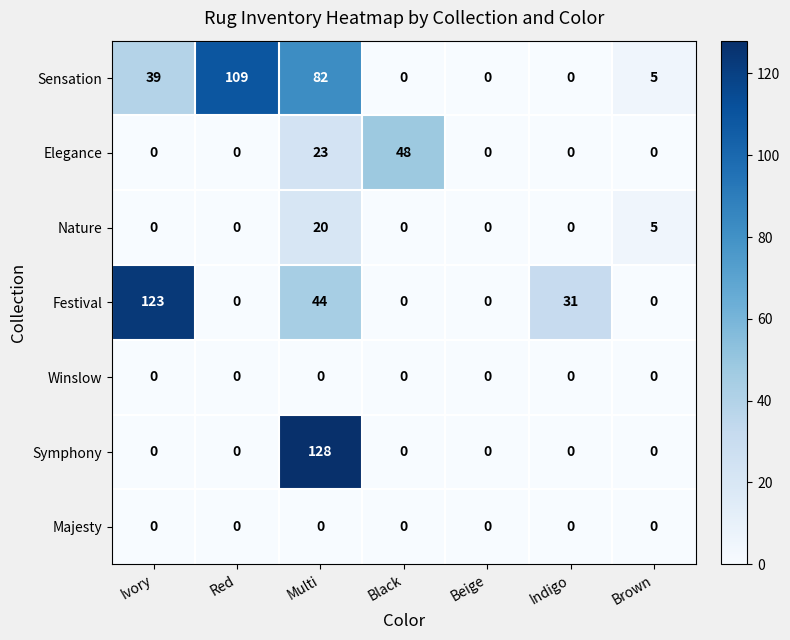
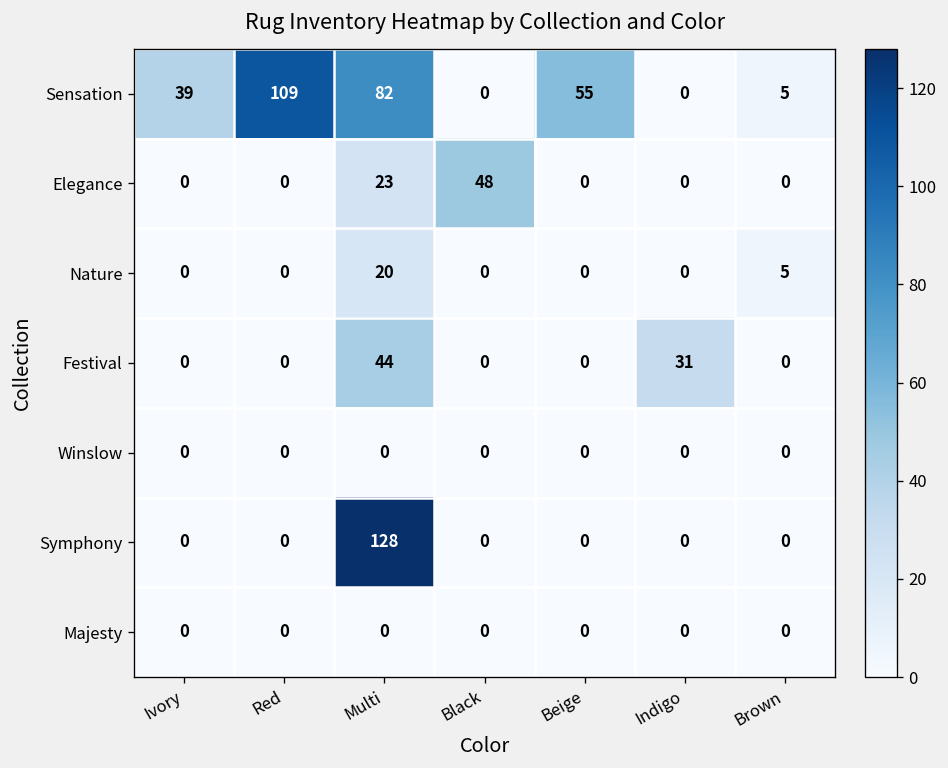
Sensation, Beige: 0 -> 55
Festival, Ivory: 123 -> 0
